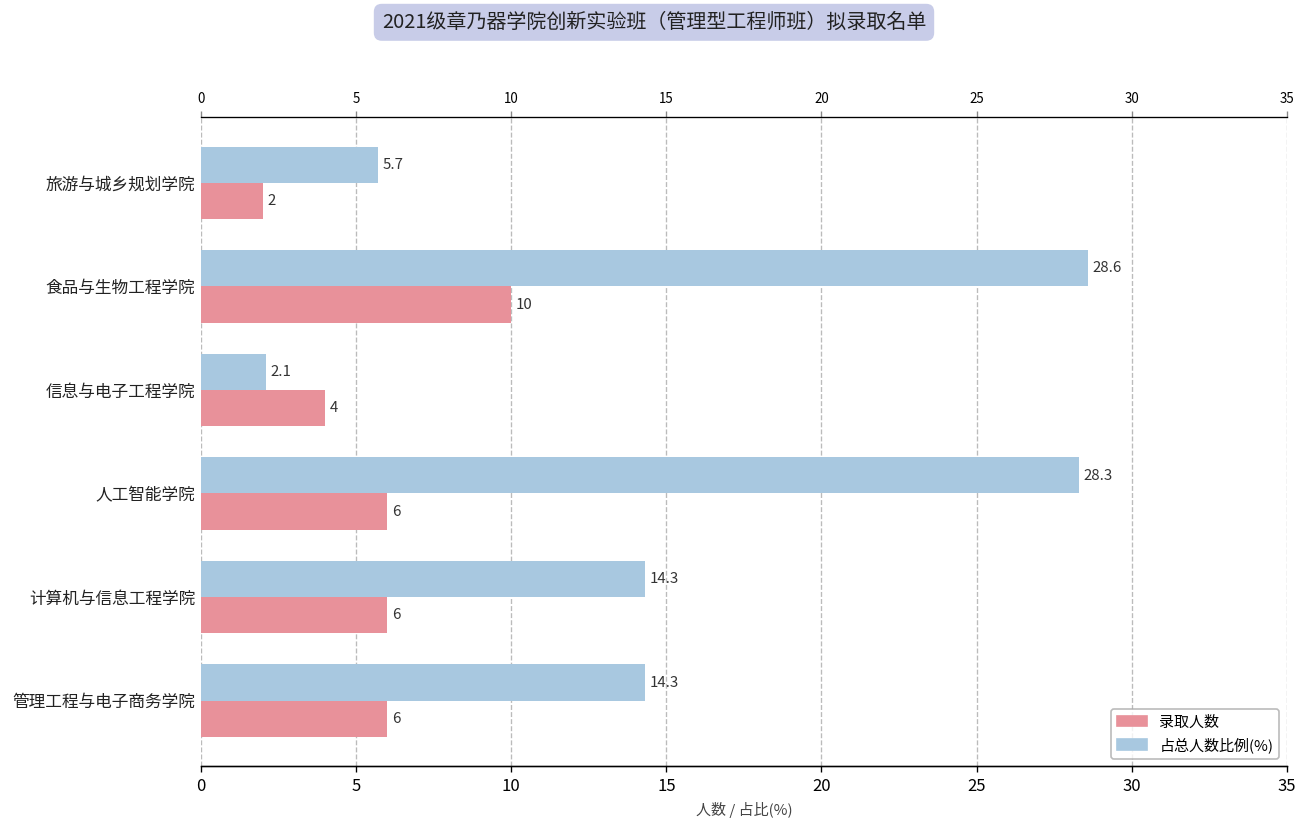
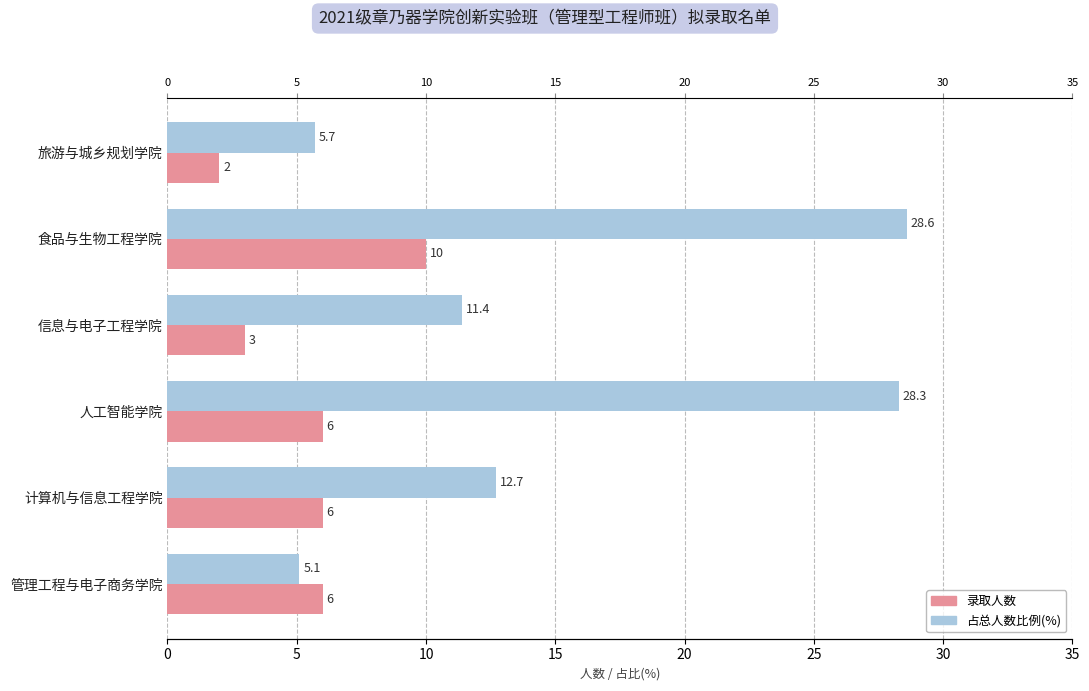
占总人数比例(%), 信息与电子工程学院: 2.1 -> 11.4
录取人数, 信息与电子工程学院: 4 -> 3
占总人数比例(%), 计算机与信息工程学院: 14.3 -> 12.7
占总人数比例(%), 管理工程与电子商务学院: 14.3 -> 5.1
